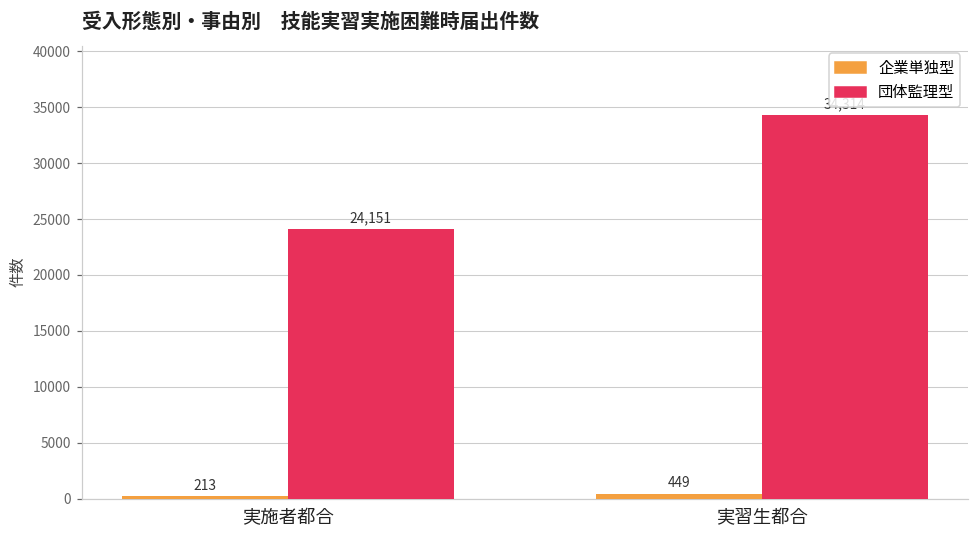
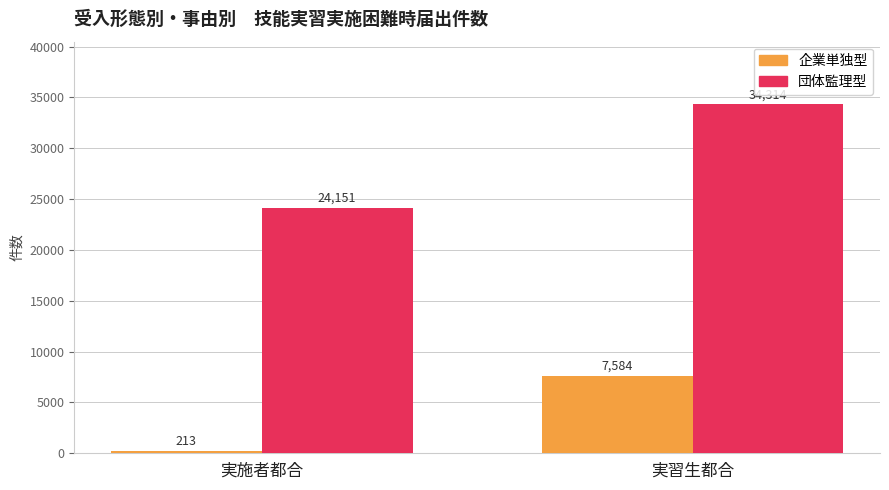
企業単独型, 実習生都合: 449 -> 7,584
